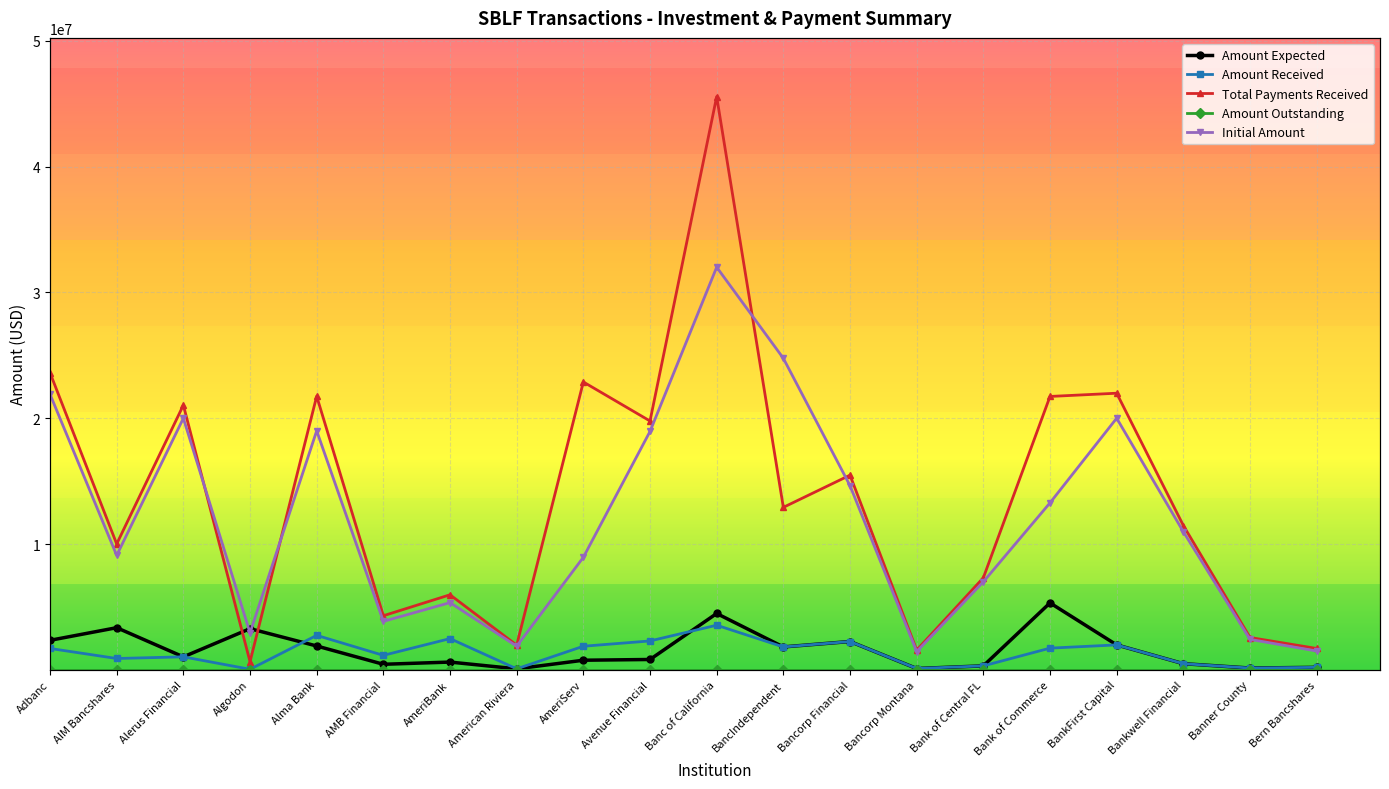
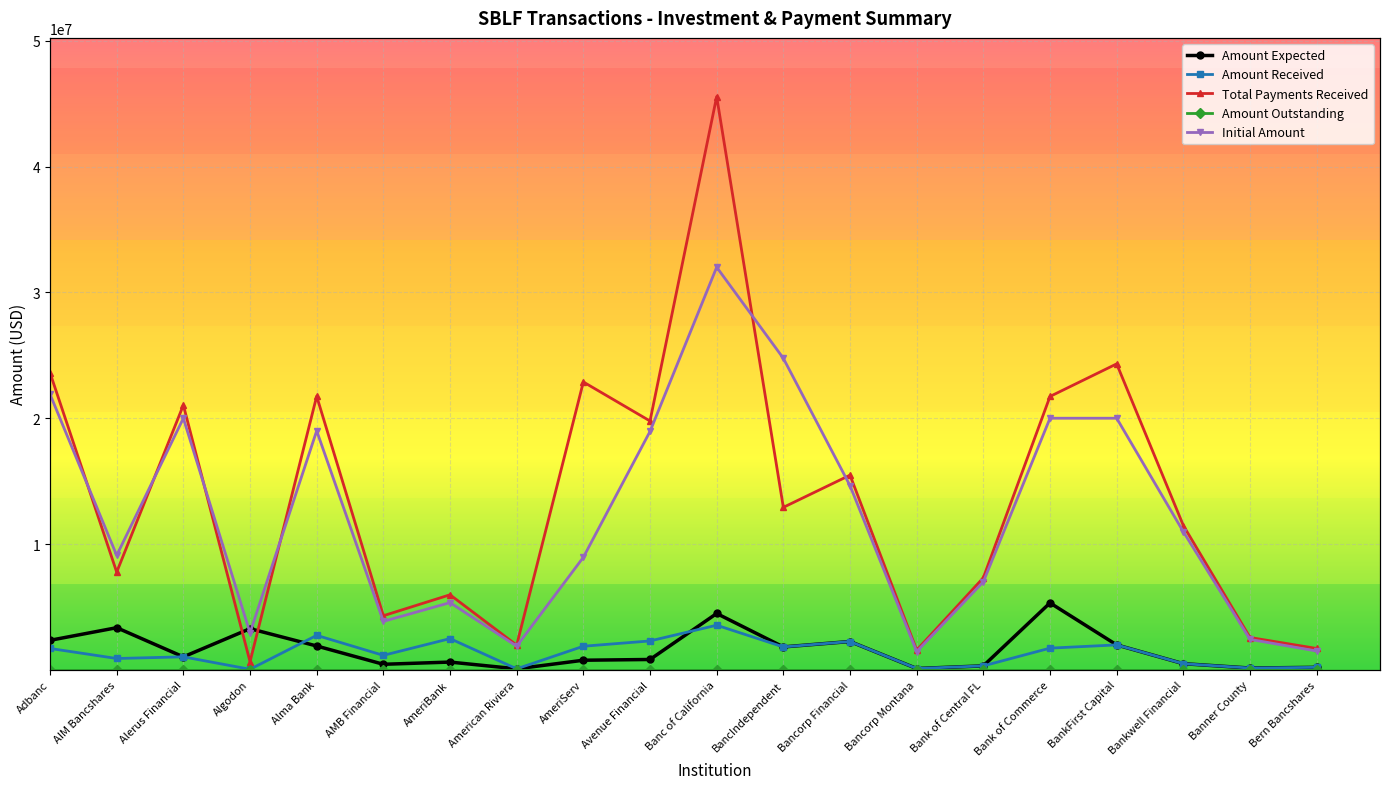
Total Payments Received, AIM Bancshares: 10000000 -> 7800000
Initial Amount, Bank of Commerce: 13300000 -> 20000000
Total Payments Received, BankFirst Capital: 22000000 -> 24300000
